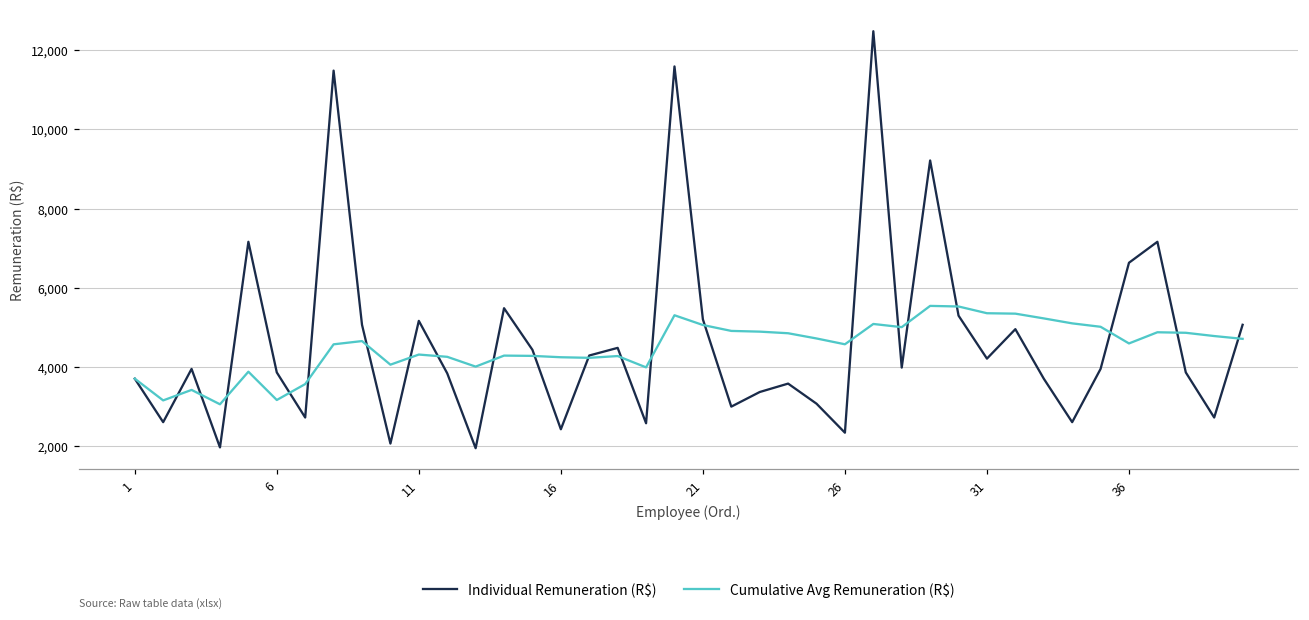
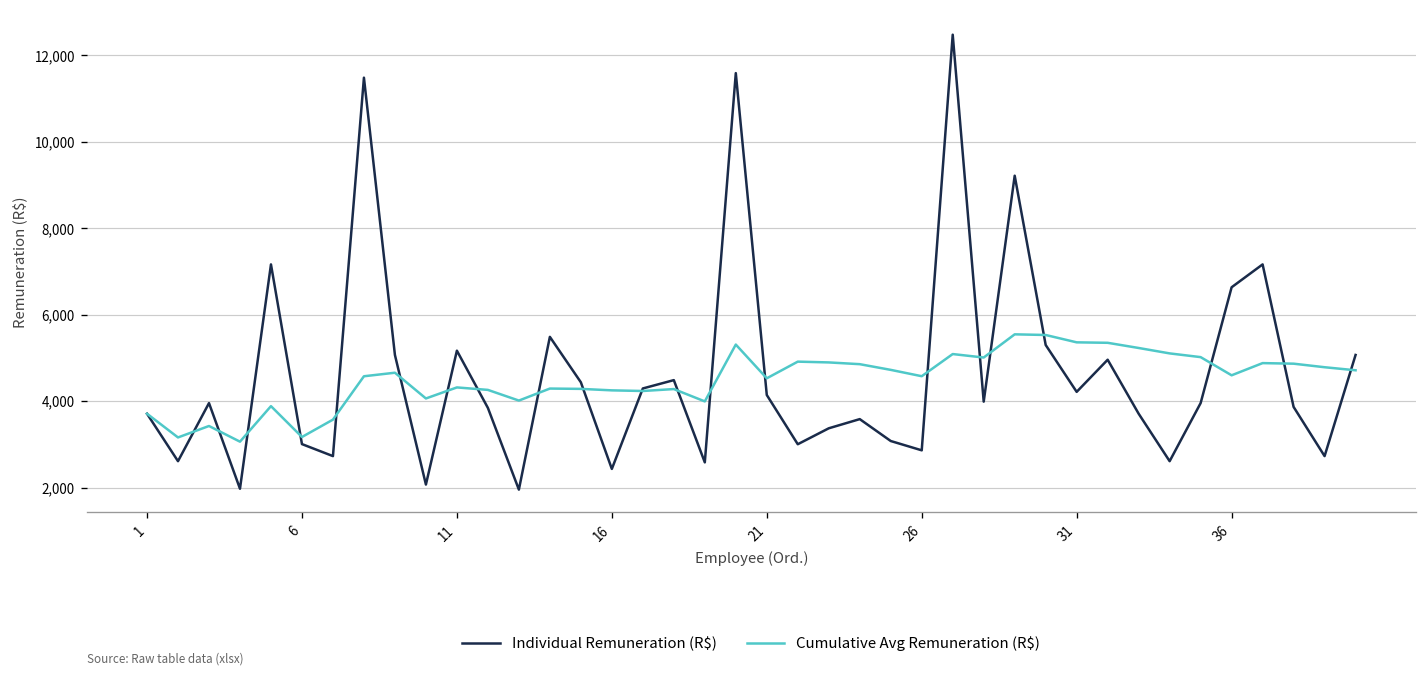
Individual Remuneration (R$), 6: 3,900 -> 3,000
Individual Remuneration (R$), 21: 5,200 -> 4,100
Cumulative Avg Remuneration (R$), 21: 5,100 -> 4,500
Individual Remuneration (R$), 26: 2,300 -> 2,900
